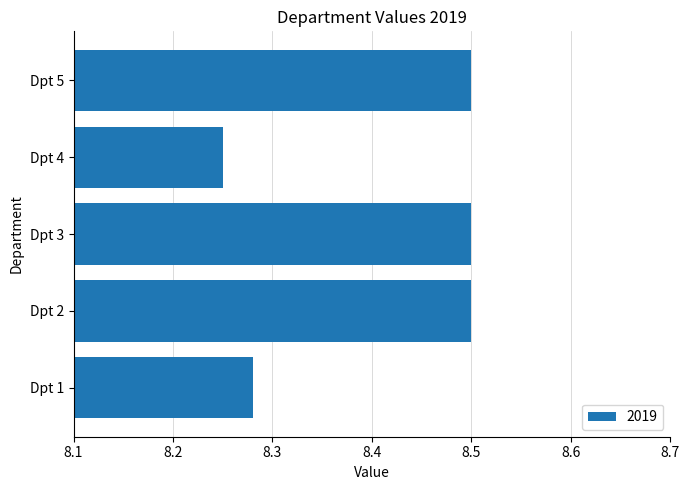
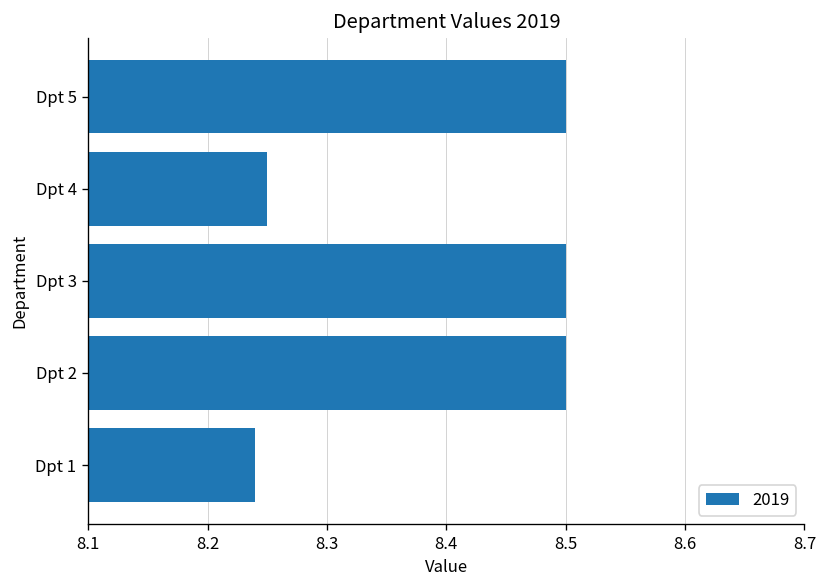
Dpt 1: 8.28 -> 8.24
